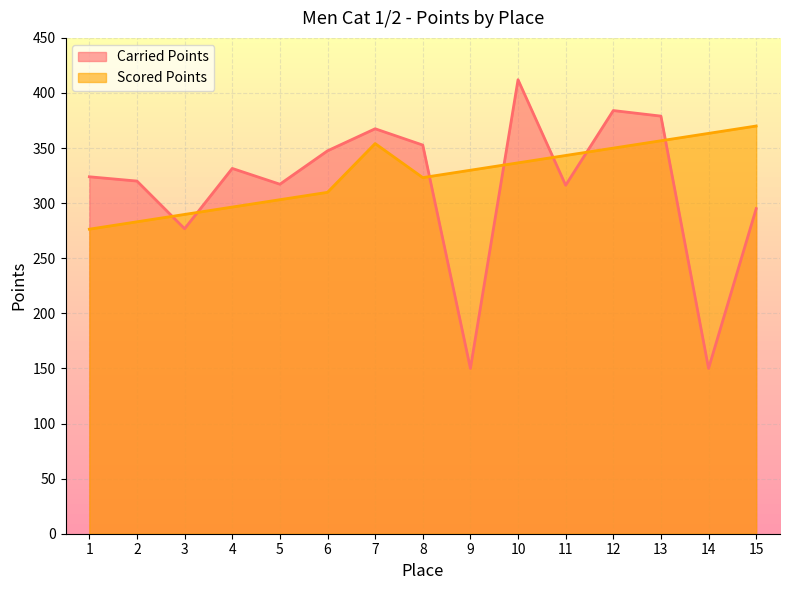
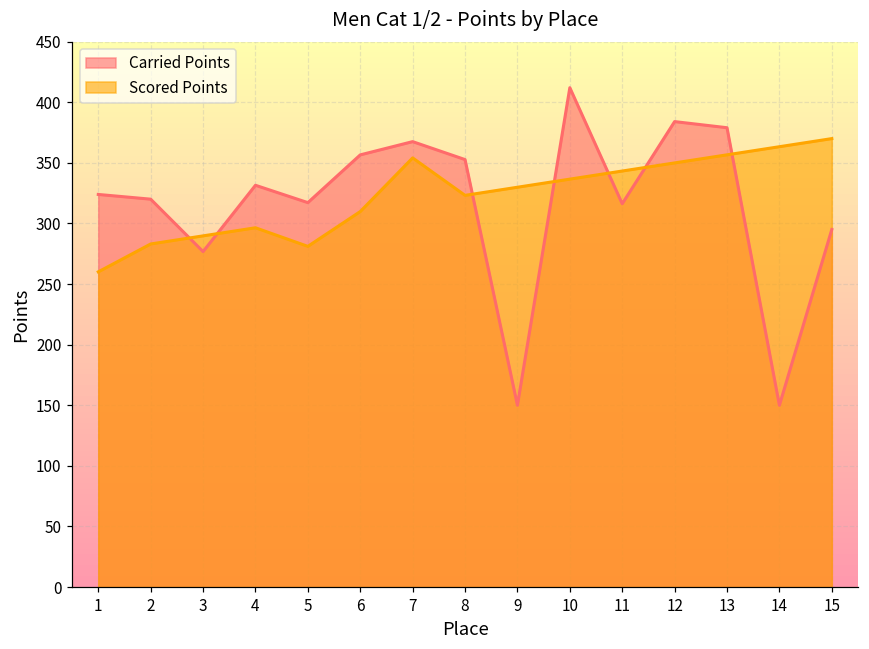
Scored Points, 1: 276 -> 260
Scored Points, 5: 303 -> 281
Carried Points, 6: 348 -> 357
